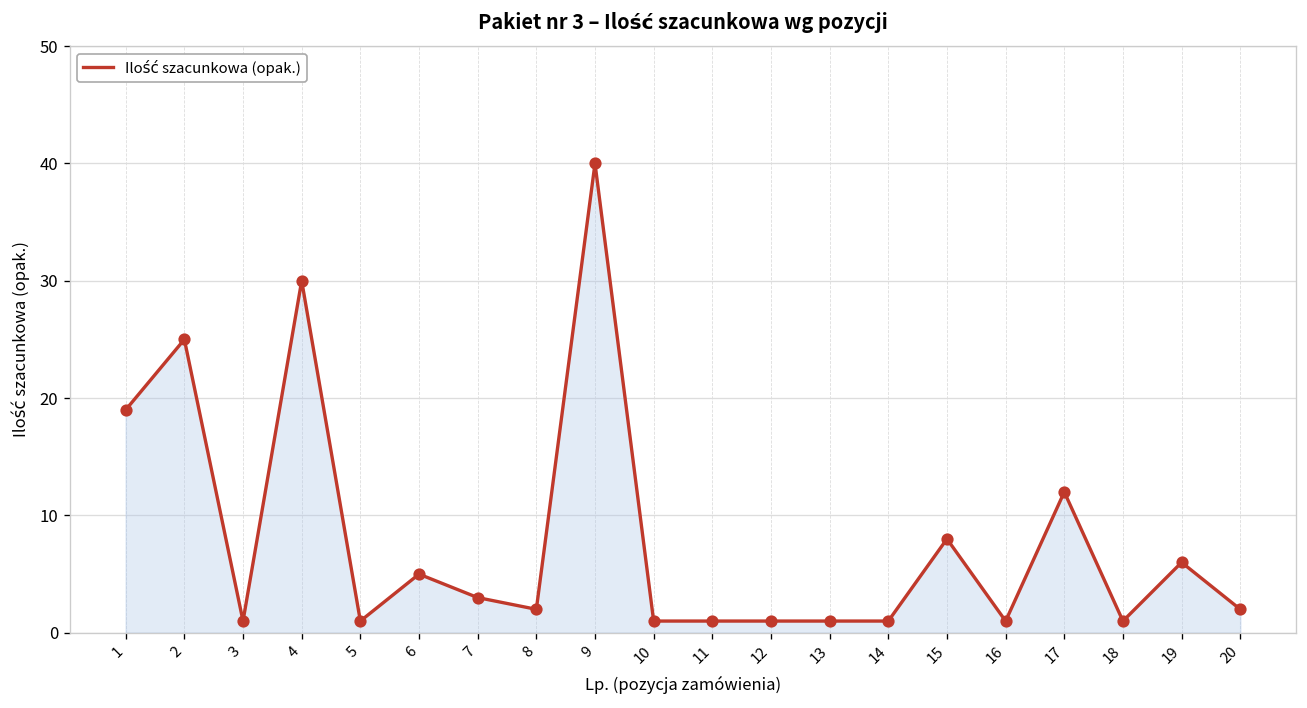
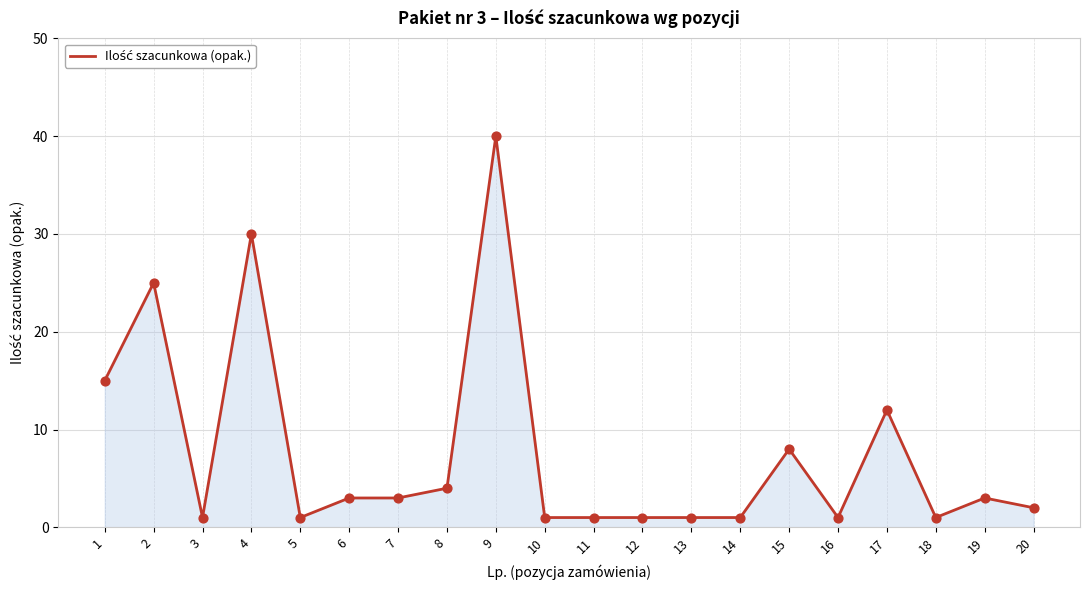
1: 19 -> 15
6: 5 -> 3
8: 2 -> 4
19: 6 -> 3
